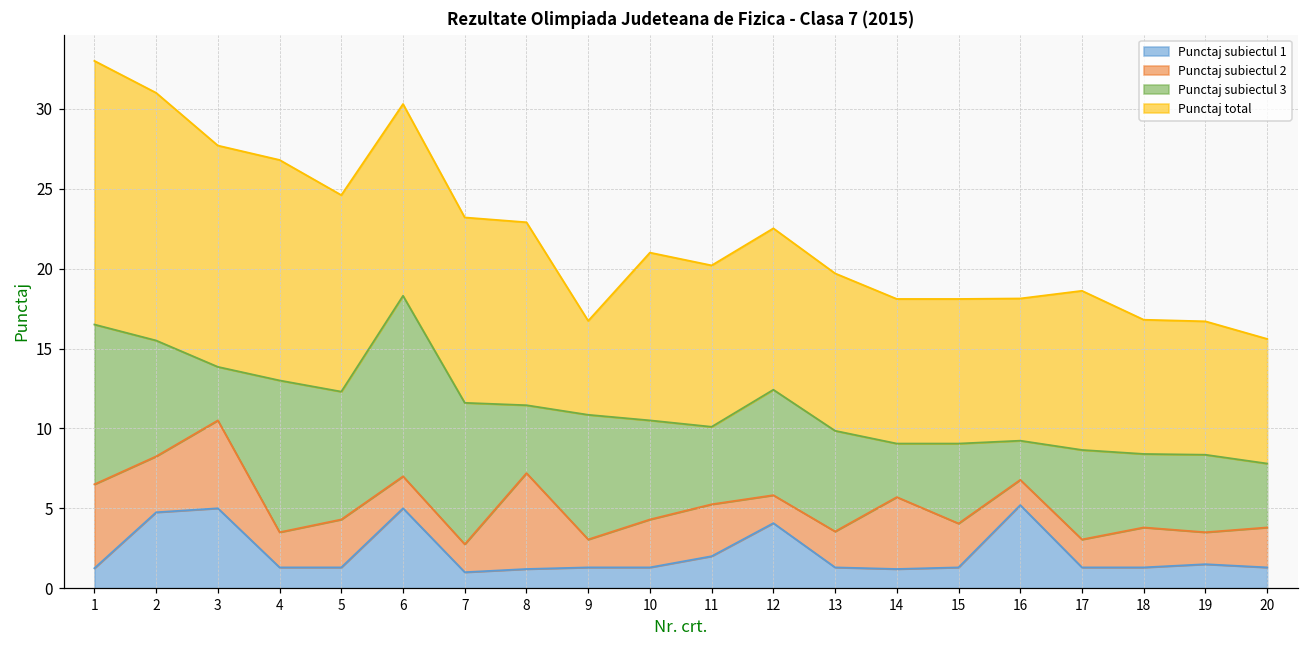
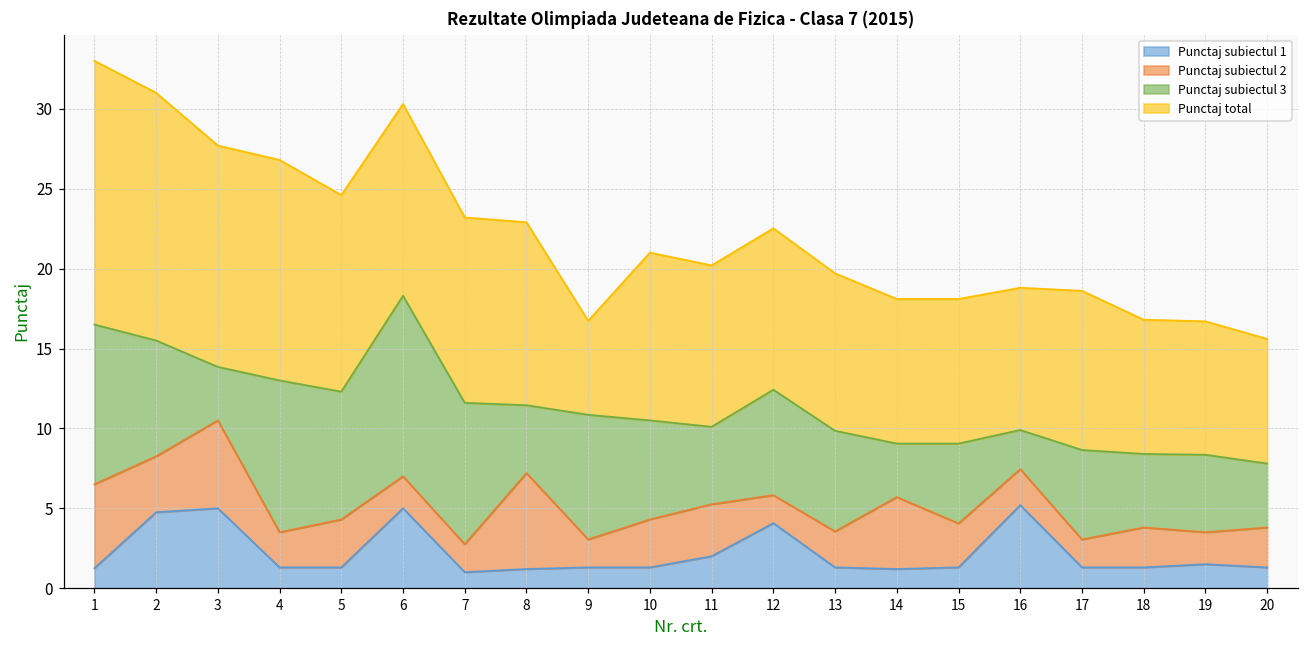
Punctaj subiectul 2, 16: 1.6 -> 2.3
